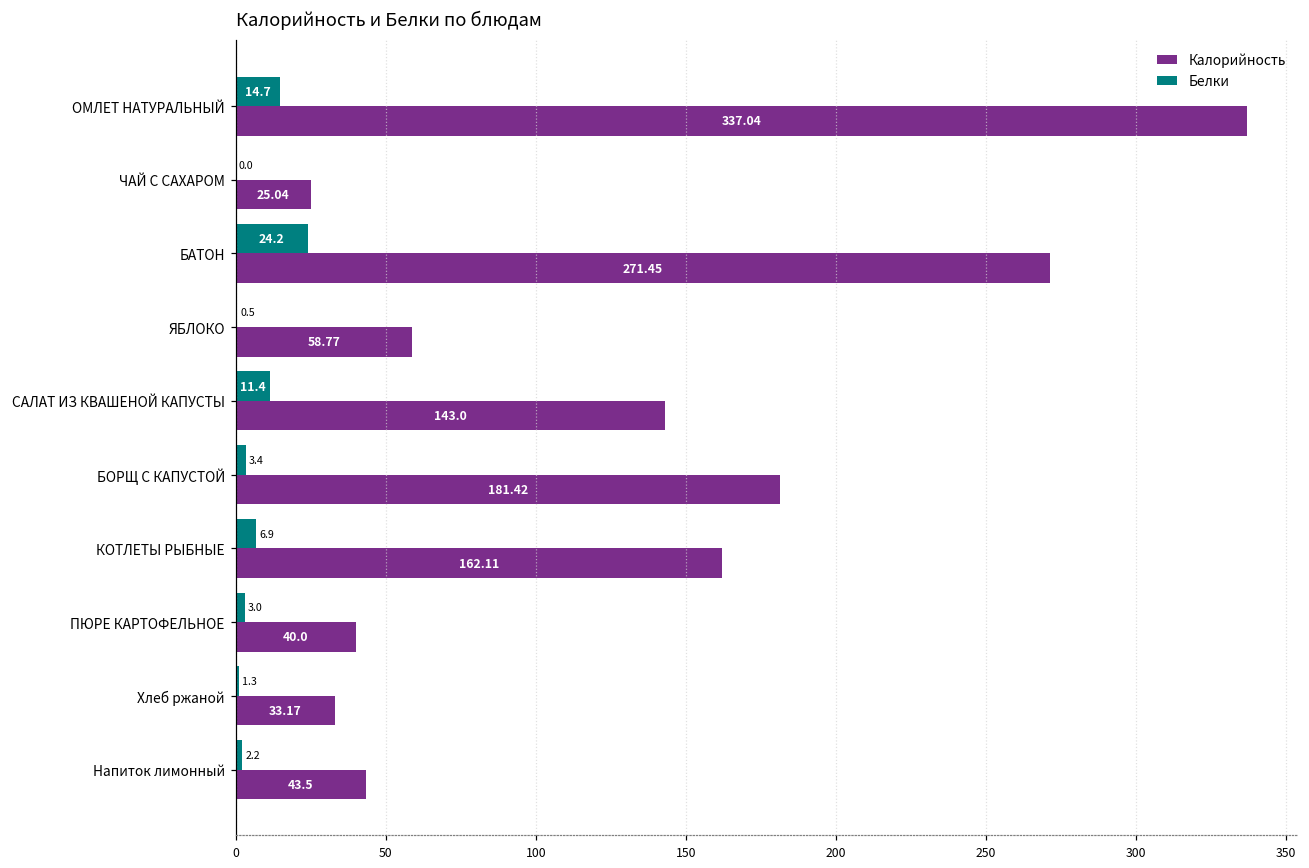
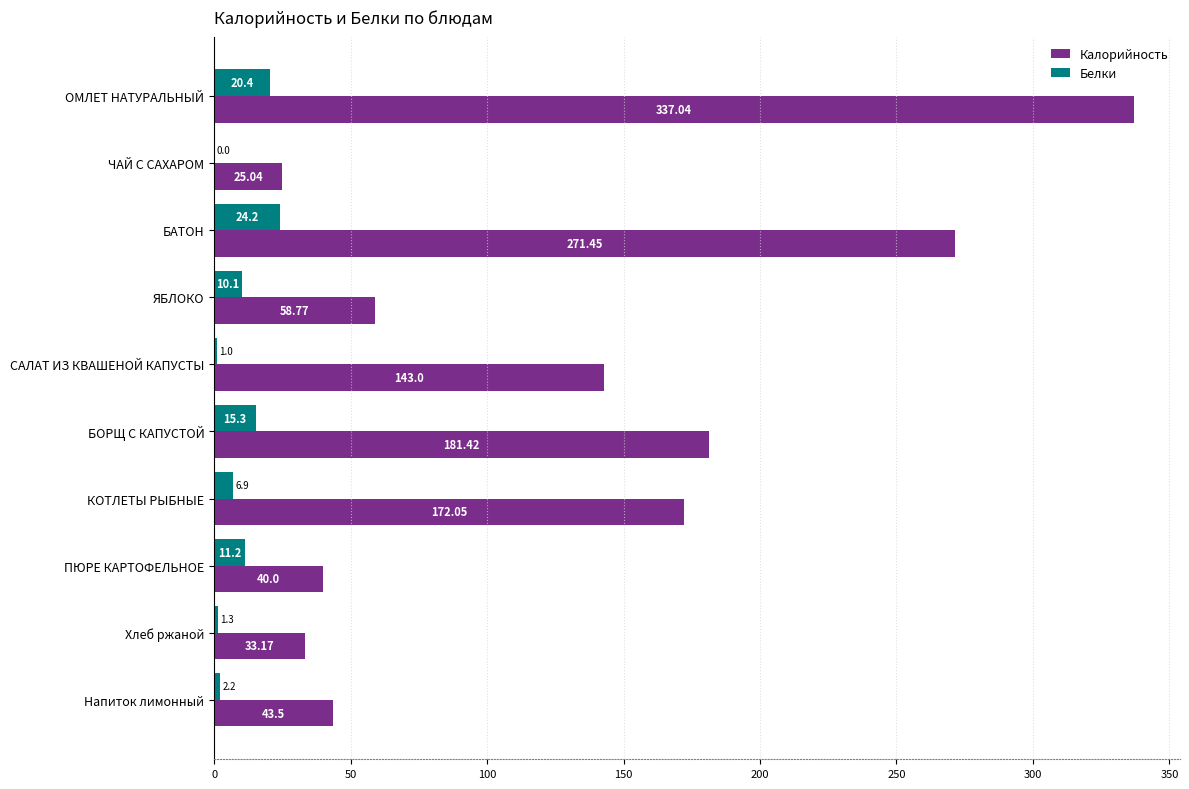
Белки, ОМЛЕТ НАТУРАЛЬНЫЙ: 14.7 -> 20.4
Белки, ЯБЛОКО: 0.5 -> 10.1
Белки, САЛАТ ИЗ КВАШЕНОЙ КАПУСТЫ: 11.4 -> 1.0
Белки, БОРЩ С КАПУСТОЙ: 3.4 -> 15.3
Калорийность, КОТЛЕТЫ РЫБНЫЕ: 162.11 -> 172.05
Белки, ПЮРЕ КАРТОФЕЛЬНОЕ: 3.0 -> 11.2
